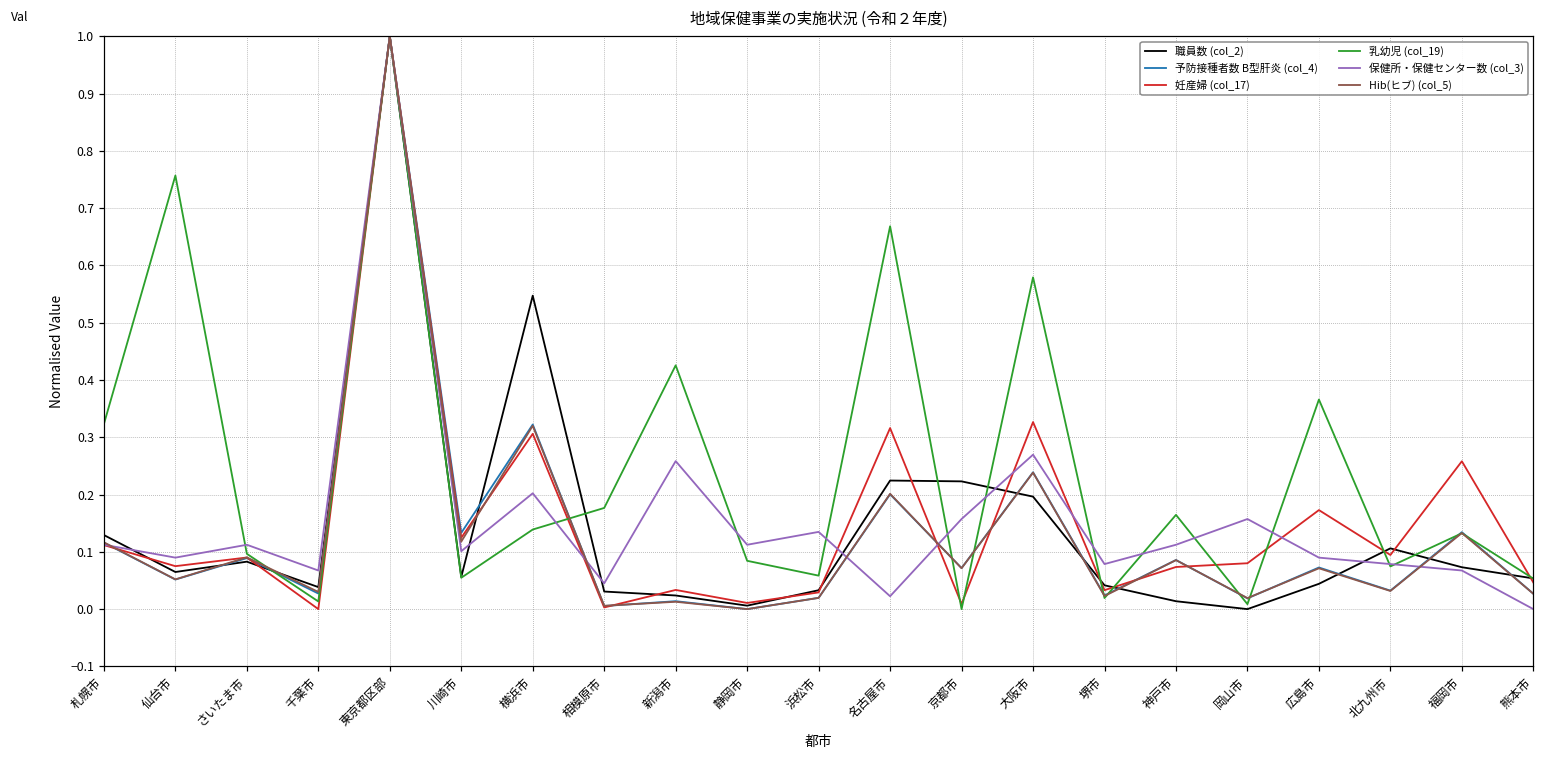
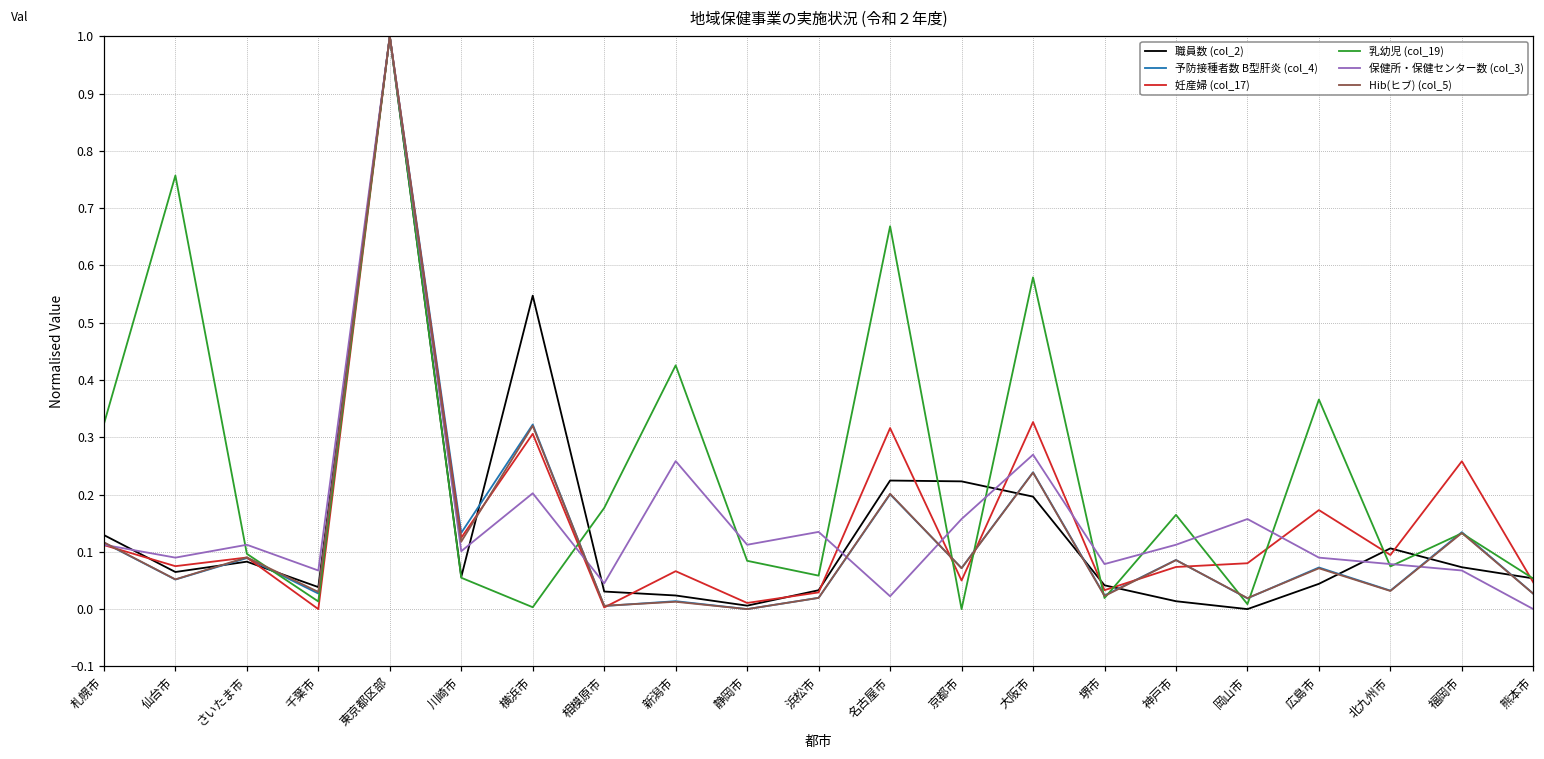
乳幼児 (col_19), 横浜市: 0.14 -> 0.00
妊産婦 (col_17), 新潟市: 0.03 -> 0.07
妊産婦 (col_17), 京都市: 0.01 -> 0.05
